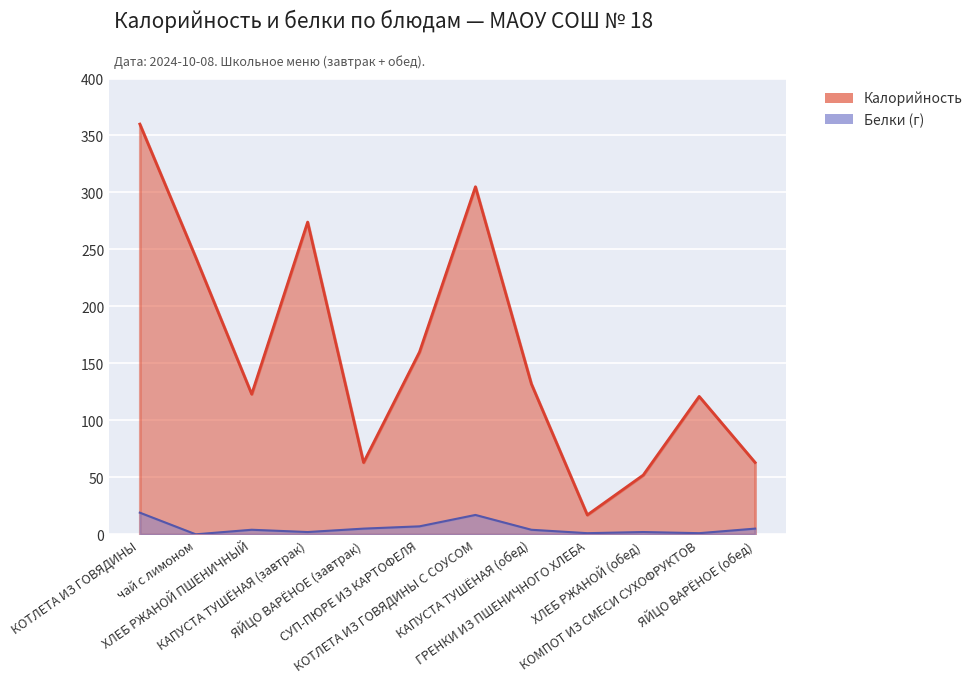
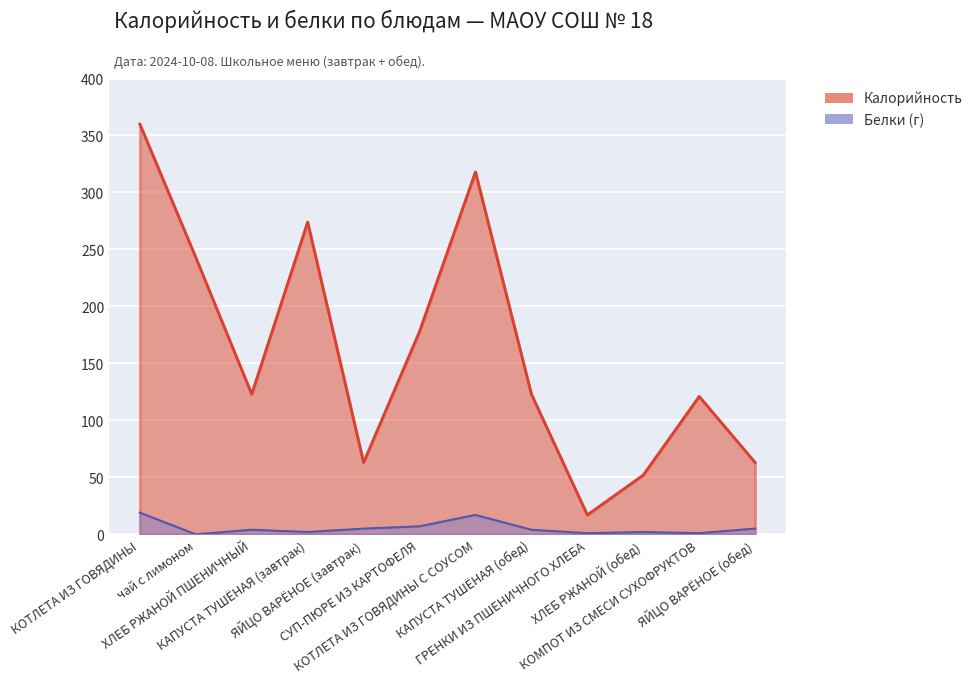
Калорийность, СУП-ПЮРЕ ИЗ КАРТОФЕЛЯ: 160 -> 178
Калорийность, КОТЛЕТА ИЗ ГОВЯДИНЫ С СОУСОМ: 305 -> 318
Калорийность, КАПУСТА ТУШЁНАЯ (обед): 132 -> 123
